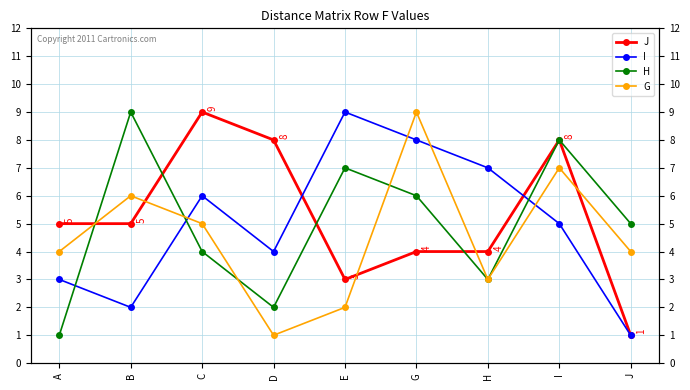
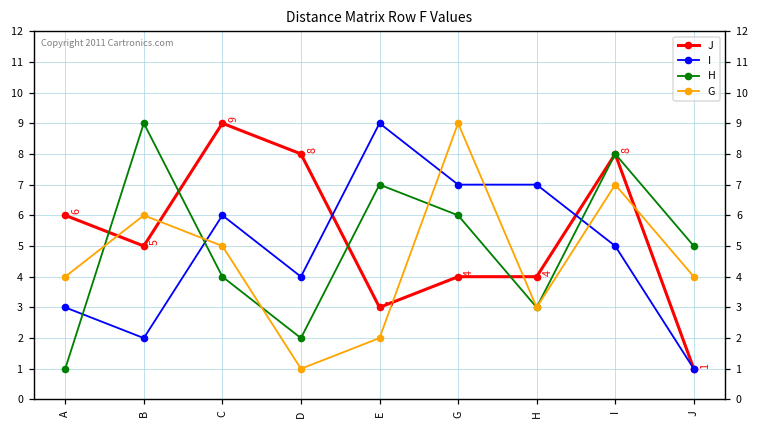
J, A: 5 -> 6
I, G: 8 -> 7
